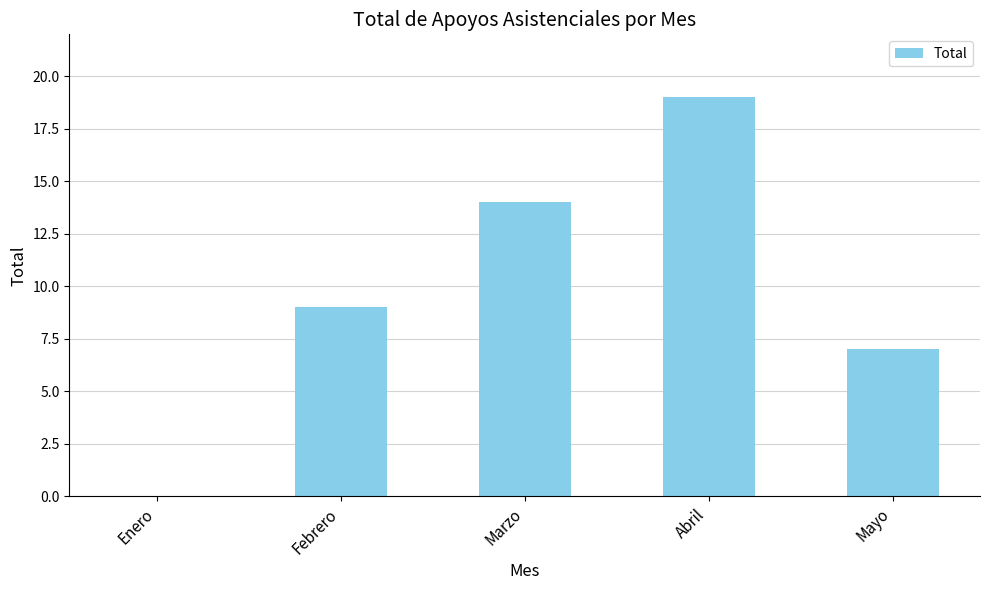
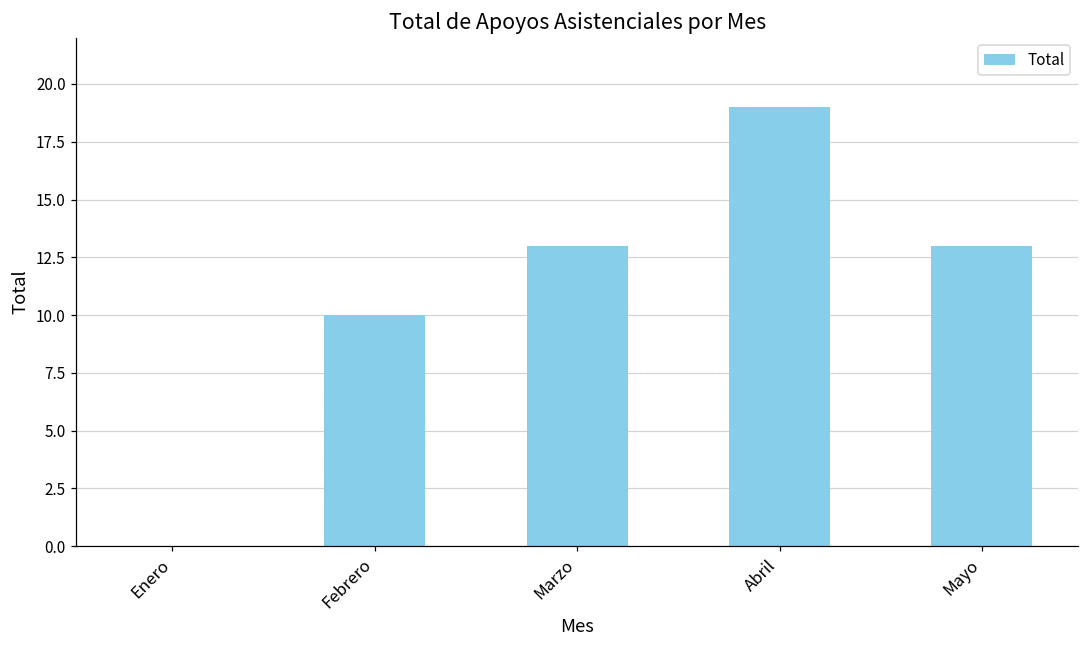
Febrero: 9 -> 10
Marzo: 14 -> 13
Mayo: 7 -> 13
